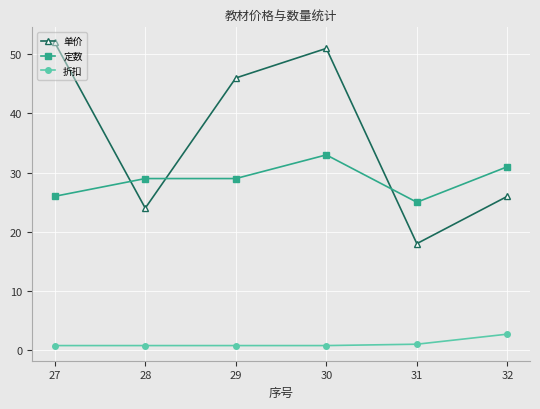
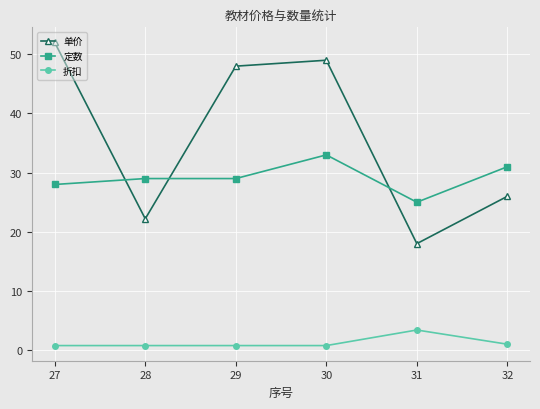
定数, 27: 26 -> 28
单价, 28: 24 -> 22
单价, 29: 46 -> 48
单价, 30: 51 -> 49
折扣, 31: 1 -> 3
折扣, 32: 3 -> 1
